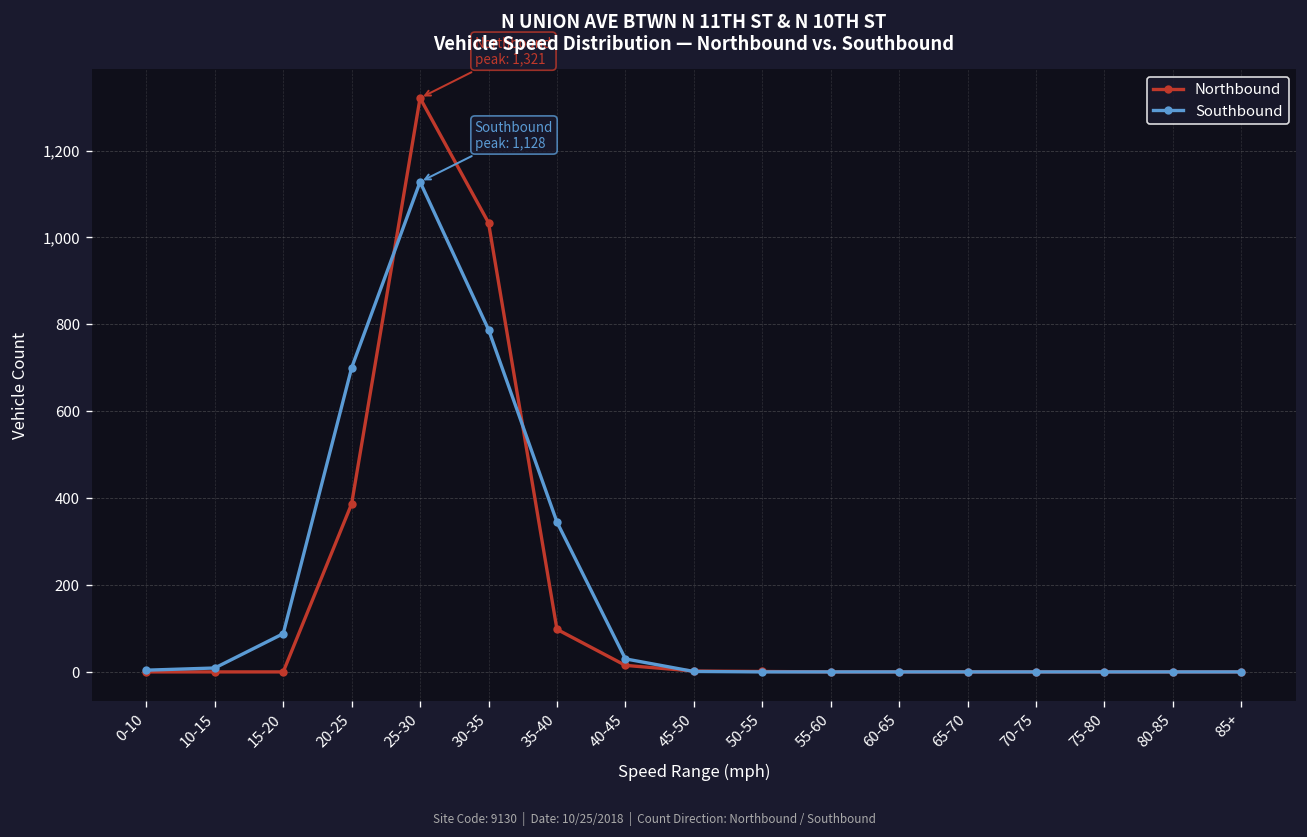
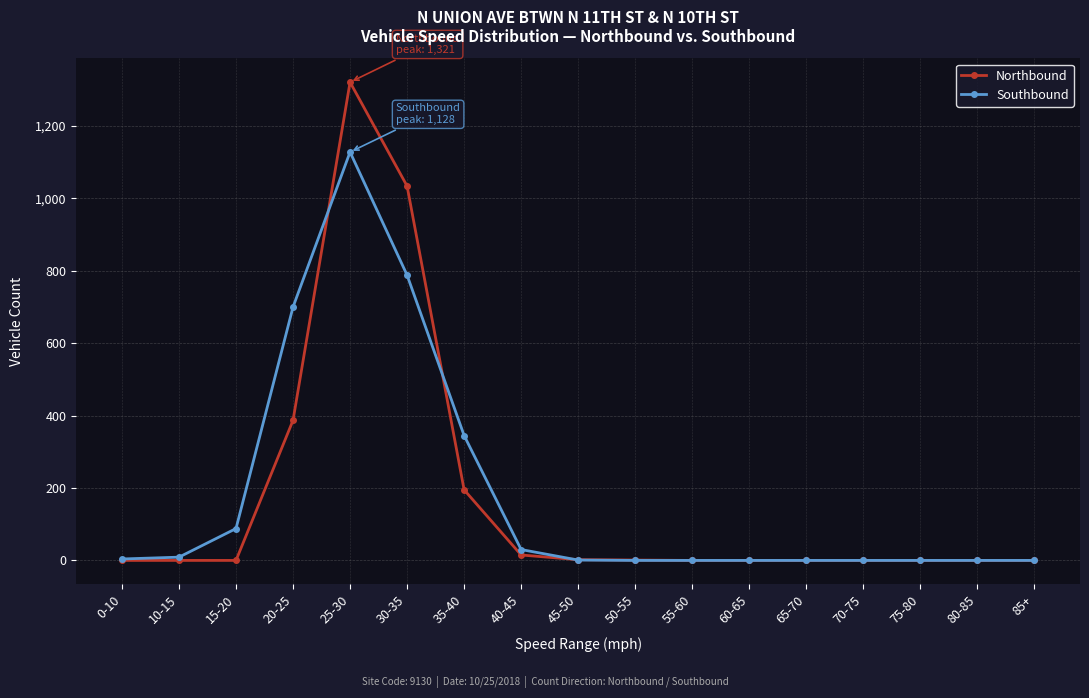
Northbound, 35-40: 100 -> 200
